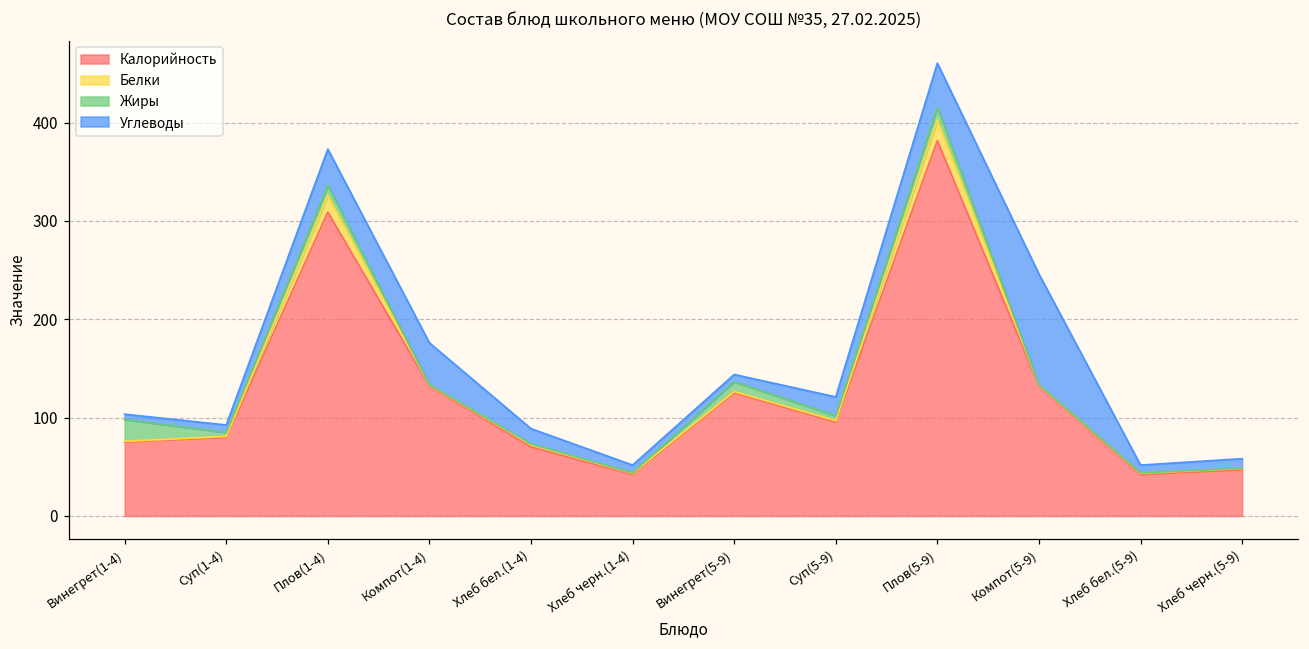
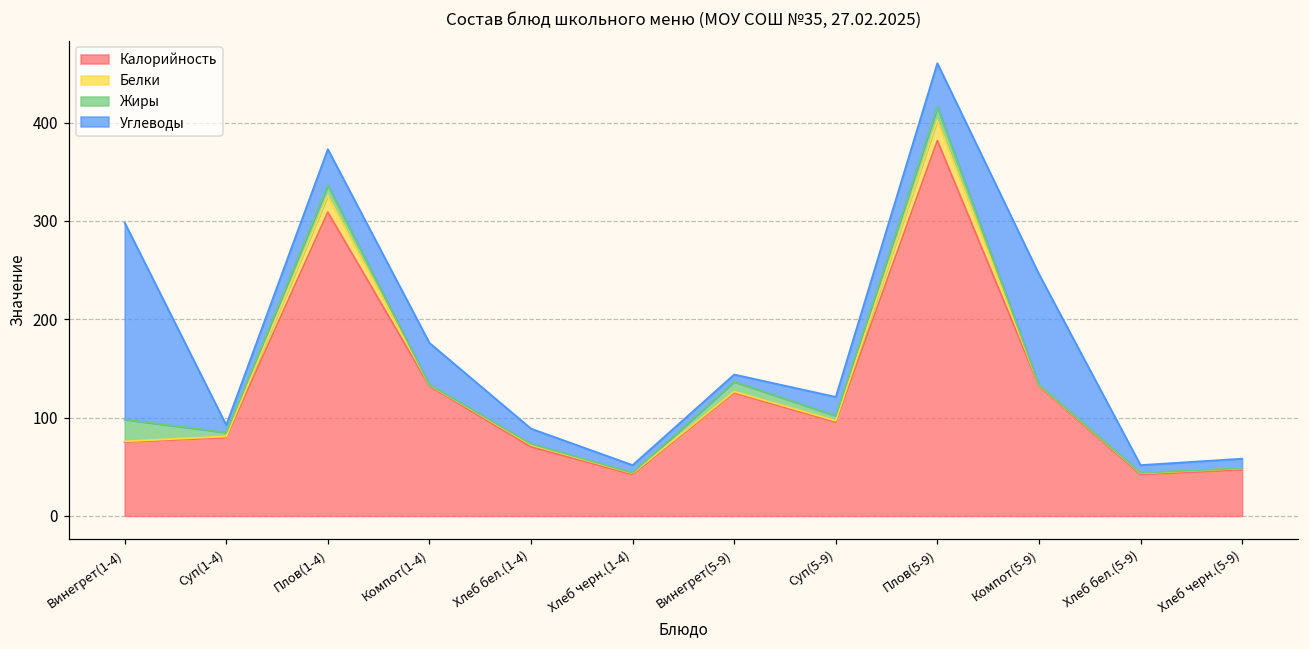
Углеводы, Винегрет(1-4): 10 -> 200
